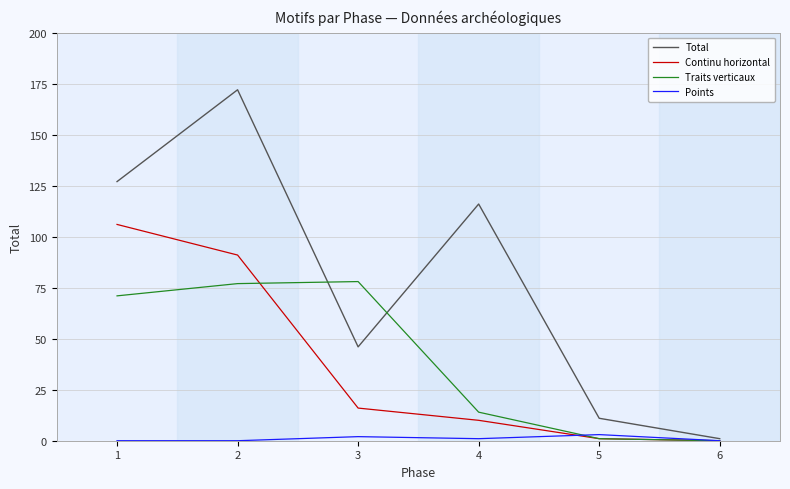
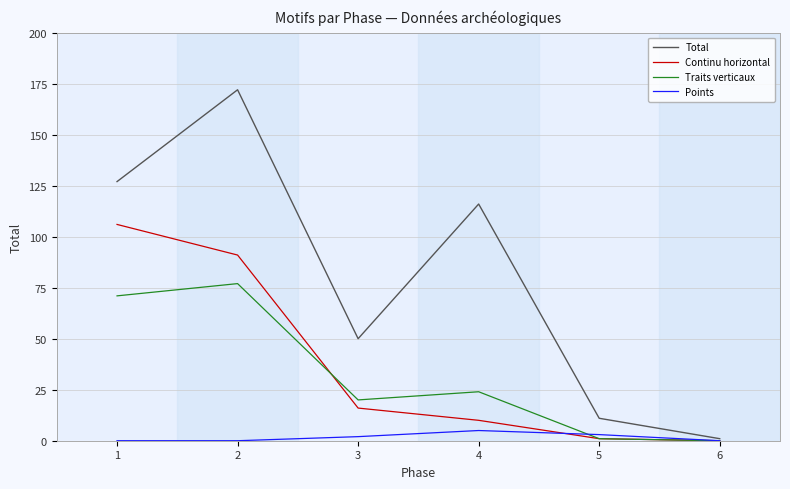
Total, 3: 46 -> 50
Traits verticaux, 3: 78 -> 20
Traits verticaux, 4: 14 -> 24
Points, 4: 1 -> 5
